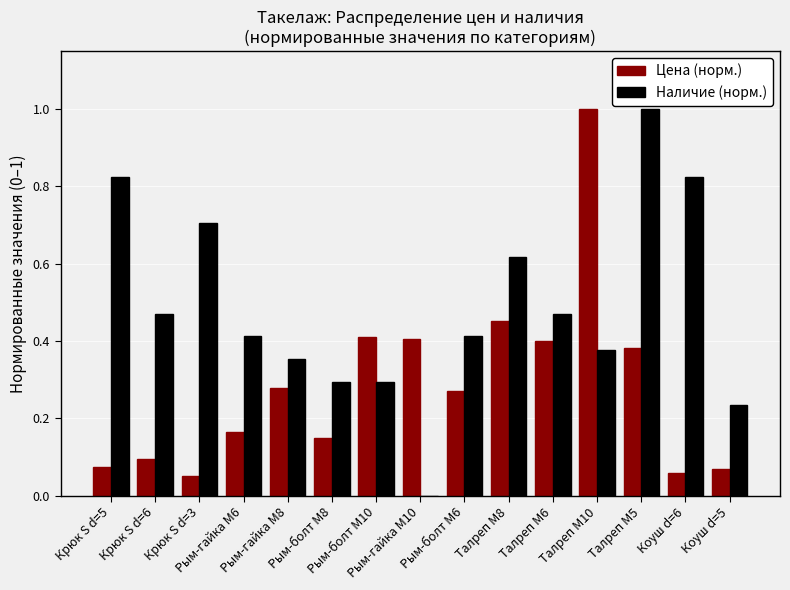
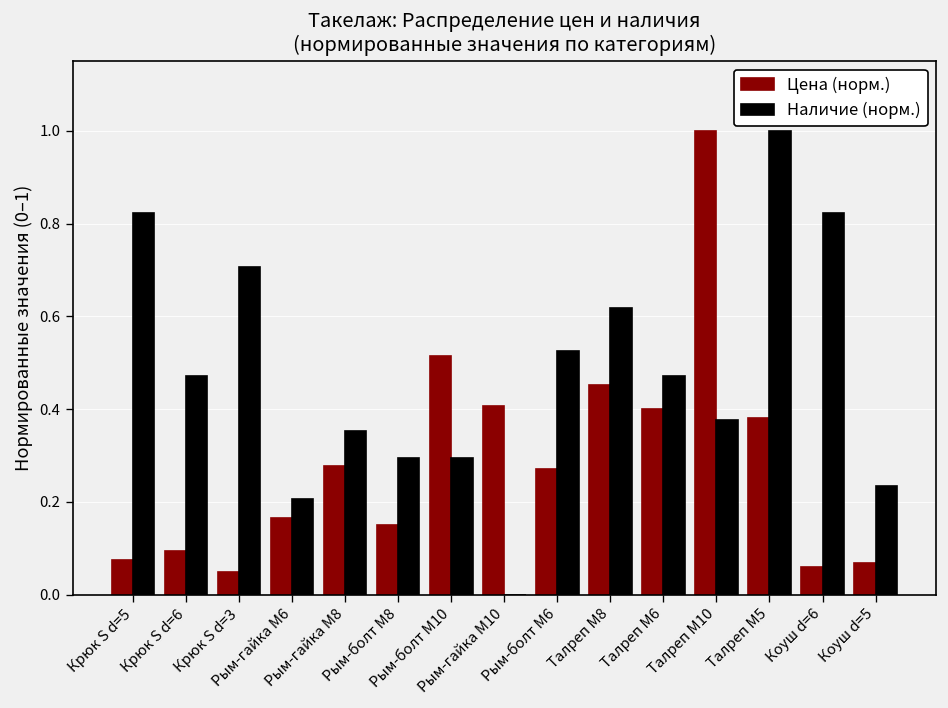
Наличие (норм.), Рым-гайка М6: 0.41 -> 0.21
Цена (норм.), Рым-болт М10: 0.41 -> 0.51
Наличие (норм.), Рым-болт М6: 0.41 -> 0.52
